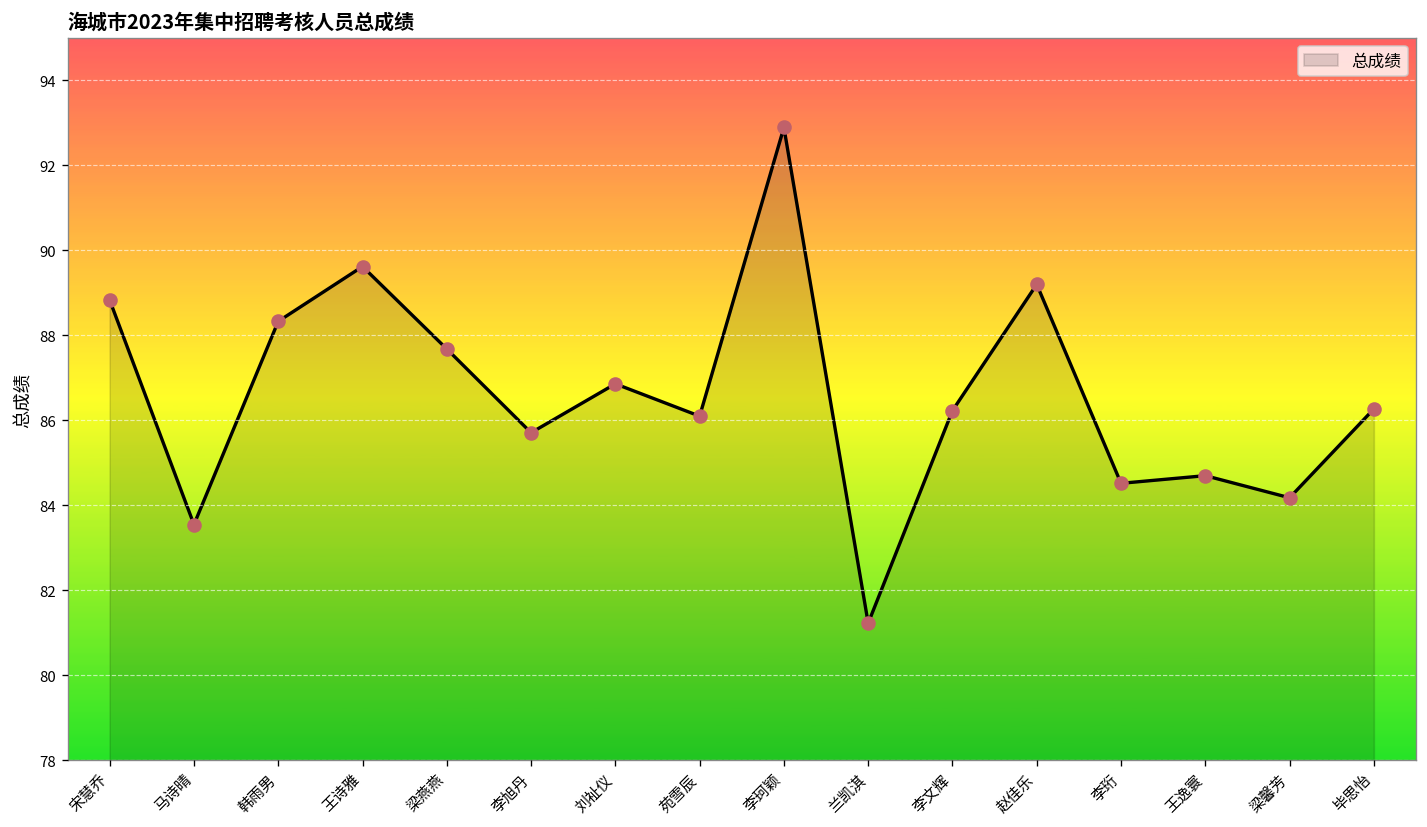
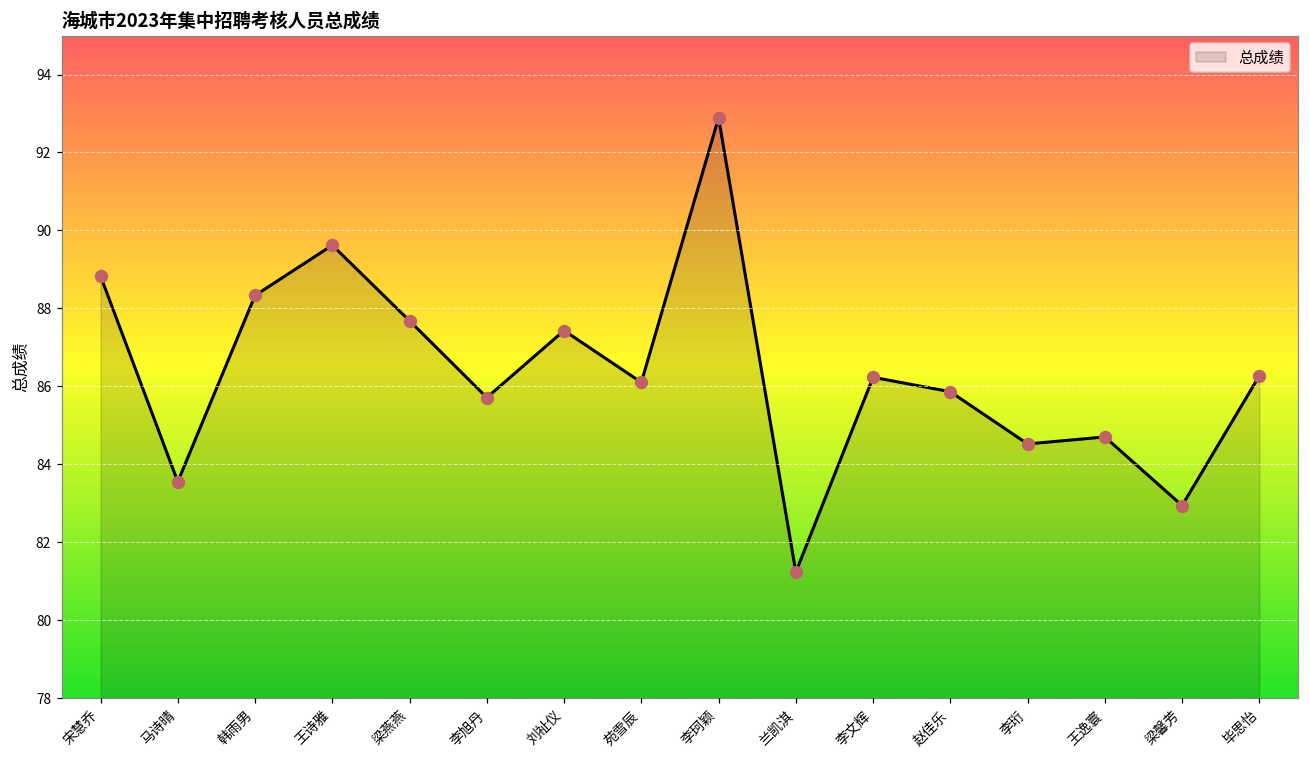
刘祉仪: 86.9 -> 87.4
赵佳乐: 89.2 -> 85.9
梁馨芳: 84.2 -> 82.9
